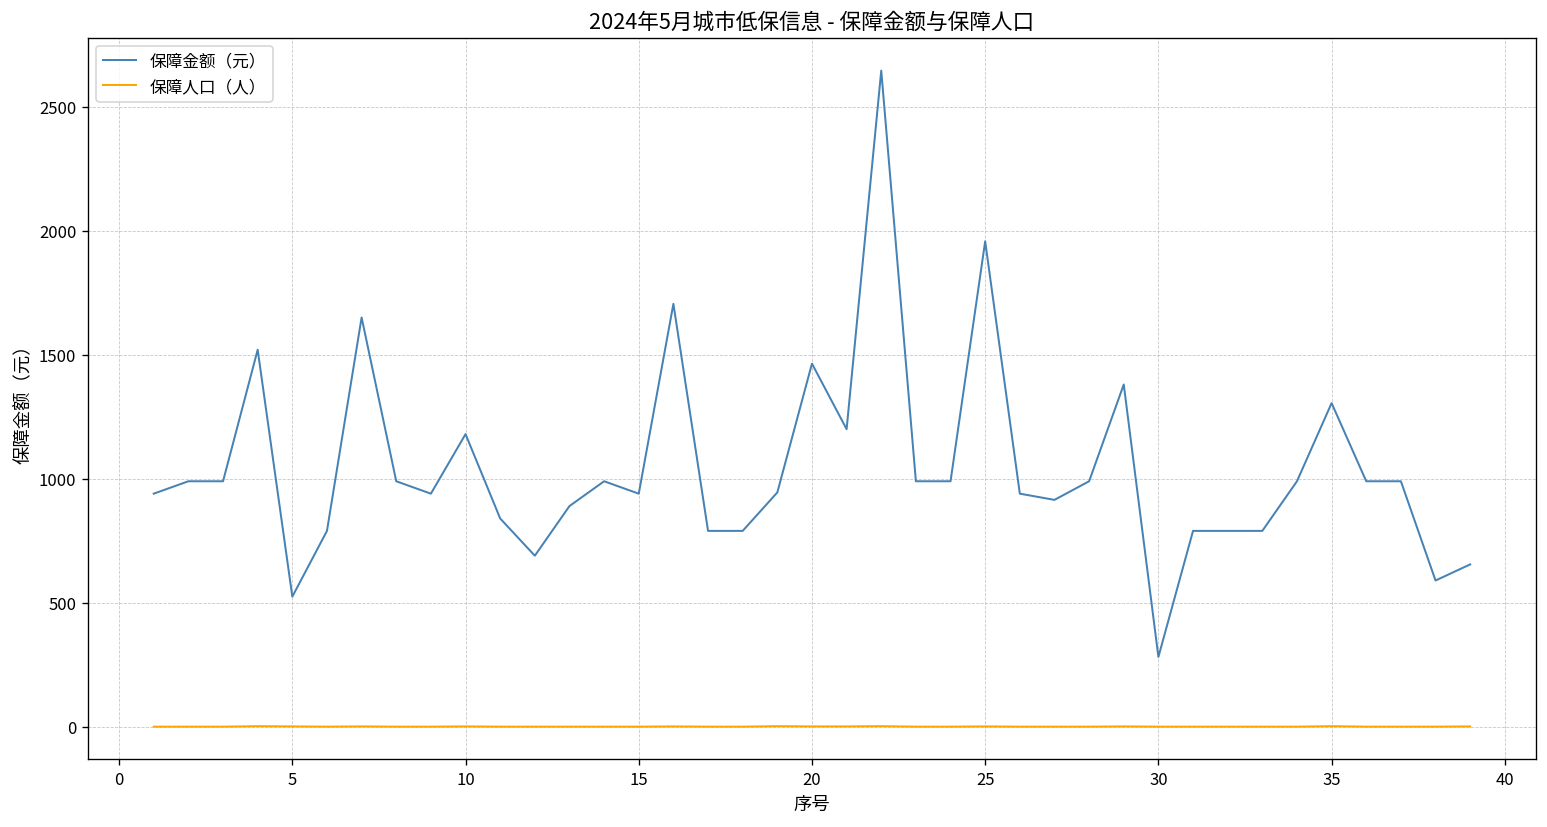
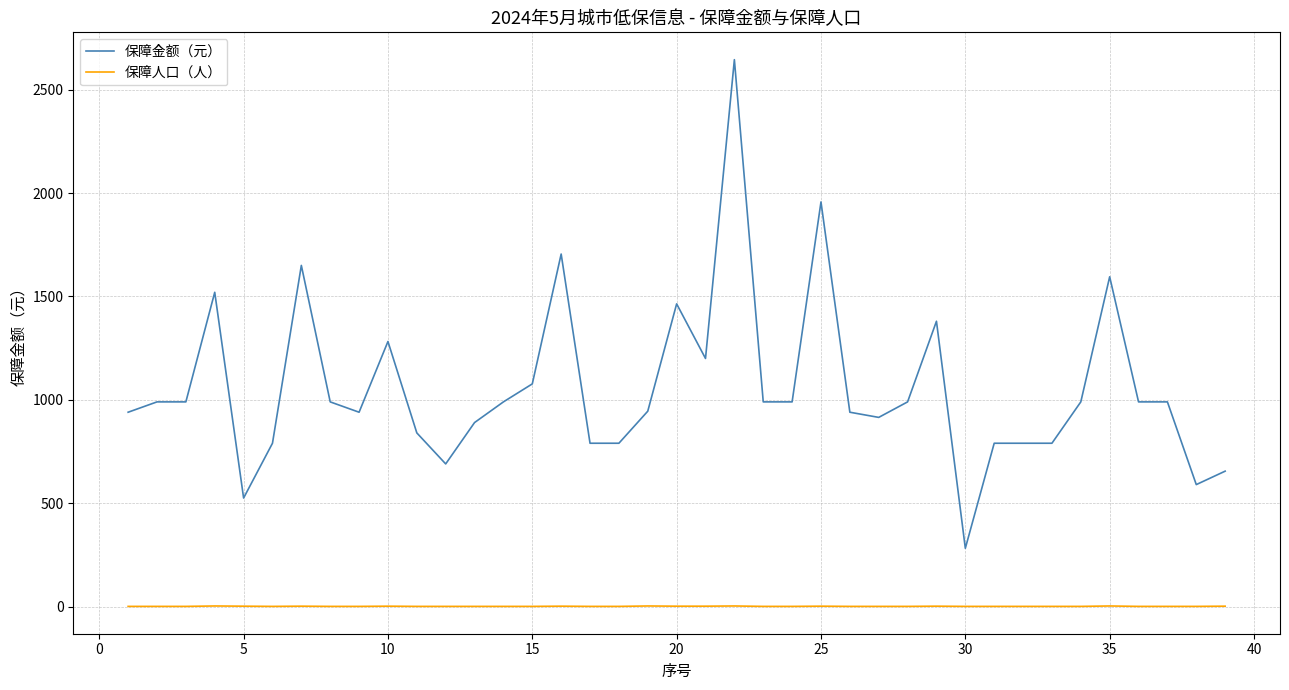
保障金额（元）, 10: 1180 -> 1280
保障金额（元）, 15: 940 -> 1080
保障金额（元）, 35: 1310 -> 1600
